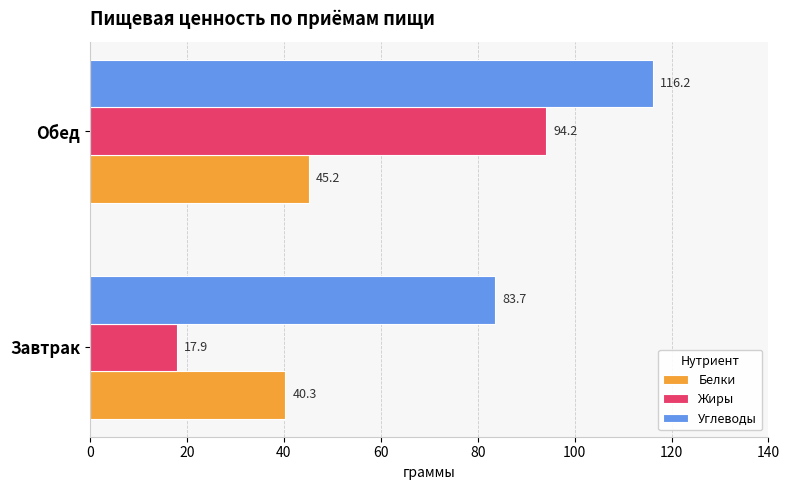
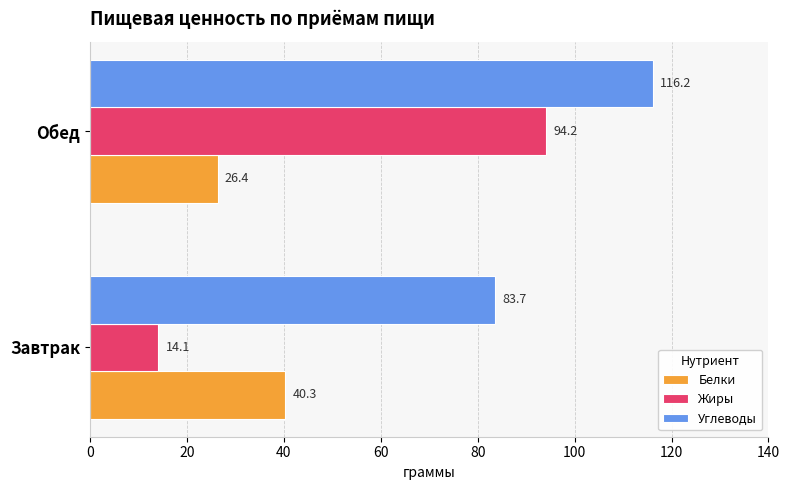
Белки, Обед: 45.2 -> 26.4
Жиры, Завтрак: 17.9 -> 14.1
